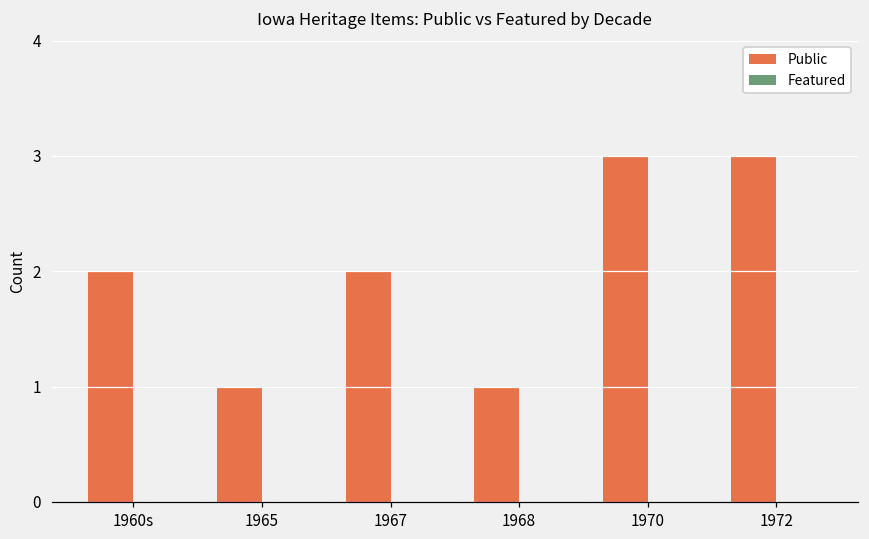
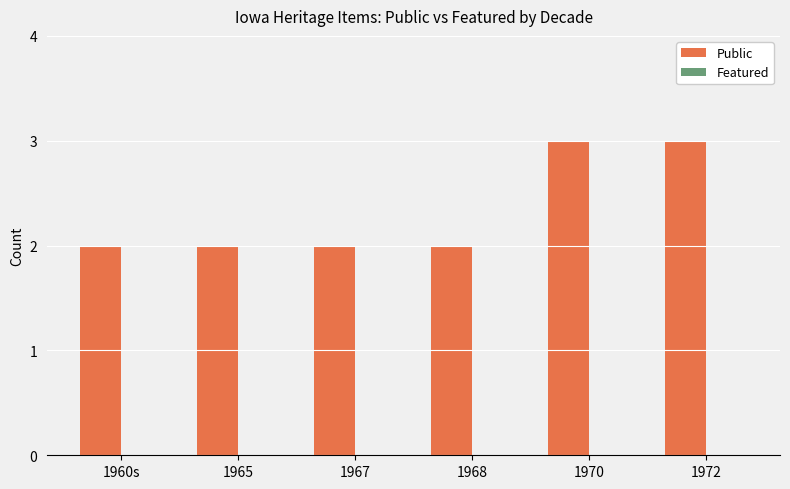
Public, 1965: 1 -> 2
Public, 1968: 1 -> 2
